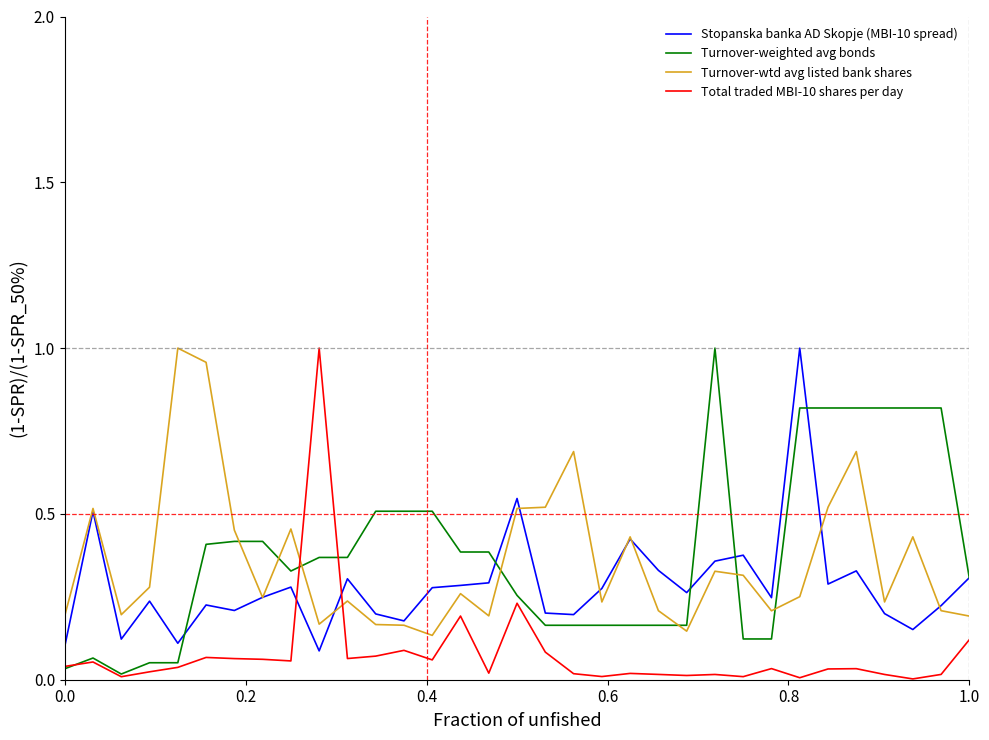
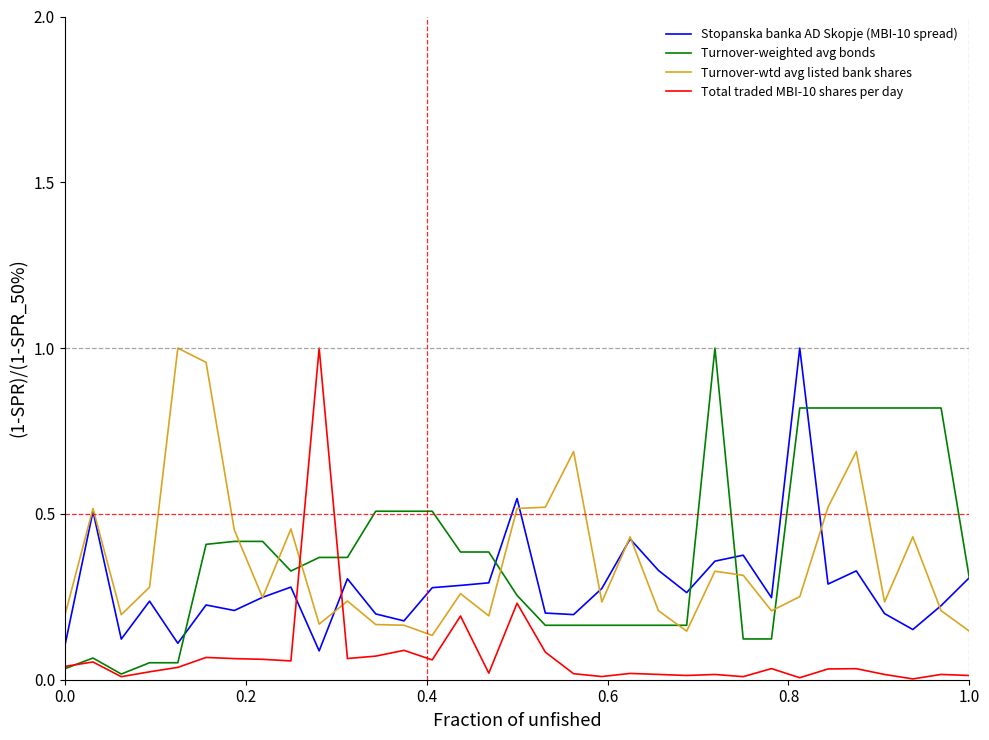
Turnover-wtd avg listed bank shares, 1.0: 0.19 -> 0.15
Total traded MBI-10 shares per day, 1.0: 0.12 -> 0.01
